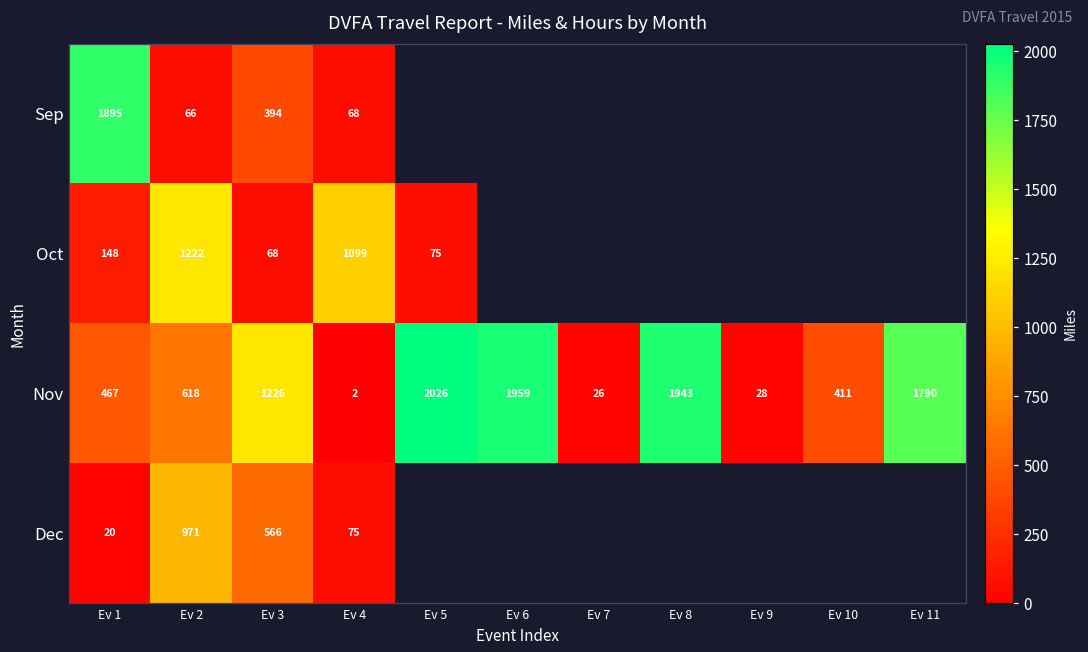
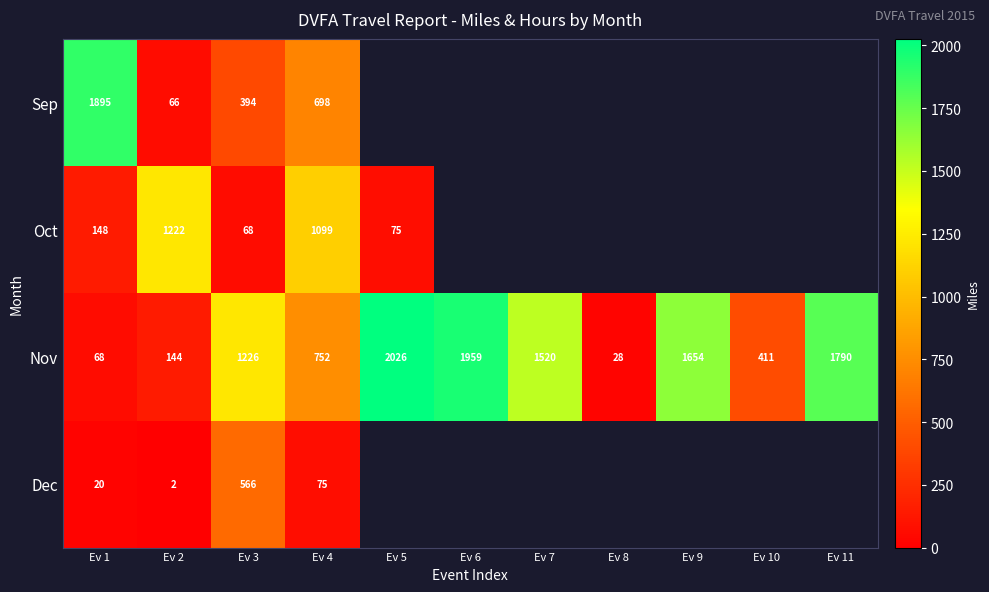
Sep, Ev 4: 68 -> 698
Nov, Ev 1: 467 -> 68
Nov, Ev 2: 618 -> 144
Nov, Ev 4: 2 -> 752
Nov, Ev 7: 26 -> 1520
Nov, Ev 8: 1943 -> 28
Nov, Ev 9: 28 -> 1654
Dec, Ev 2: 971 -> 2
